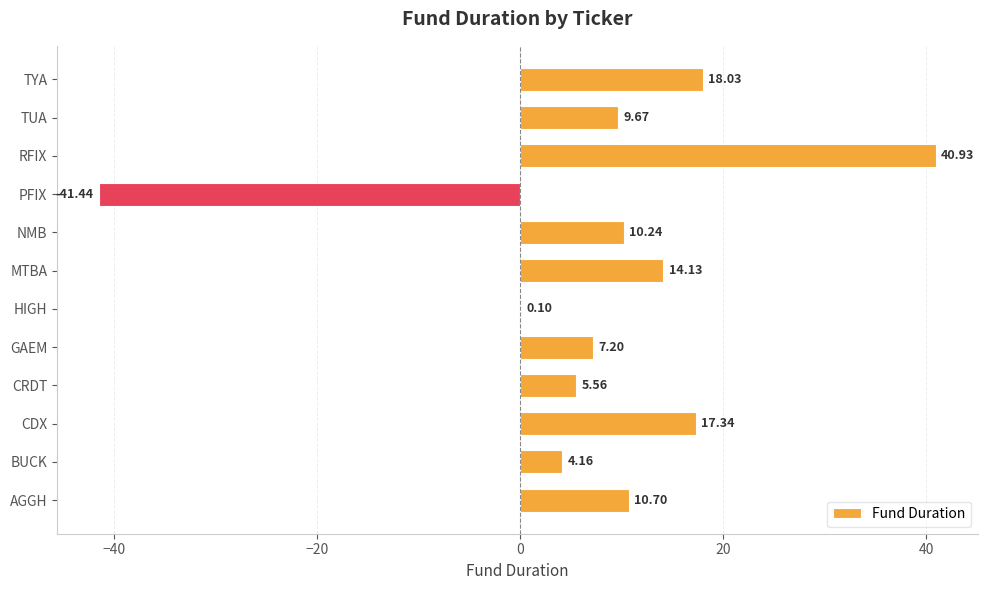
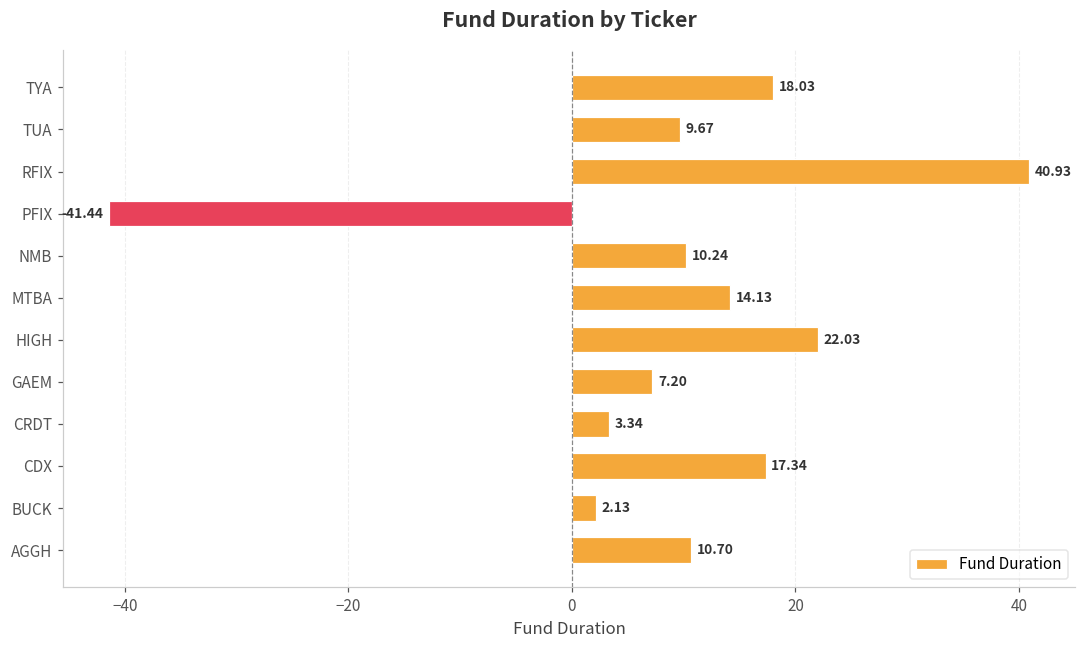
HIGH: 0.10 -> 22.03
CRDT: 5.56 -> 3.34
BUCK: 4.16 -> 2.13
